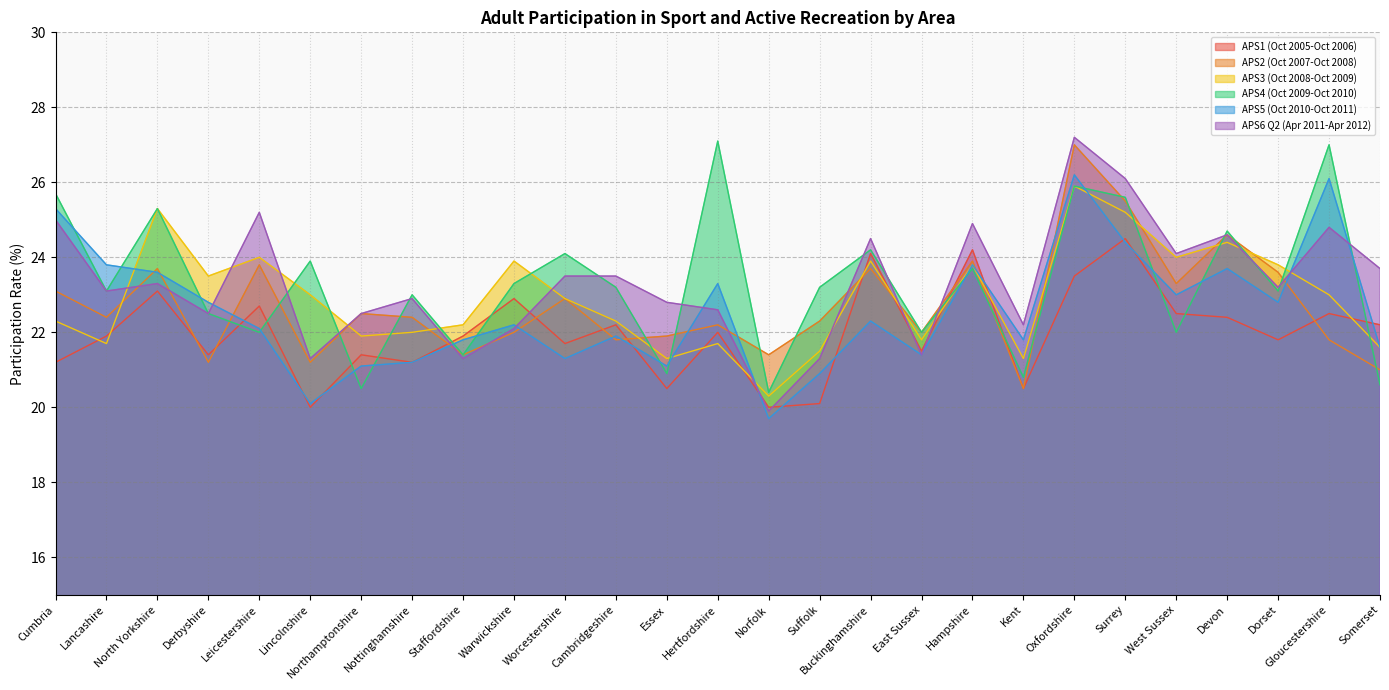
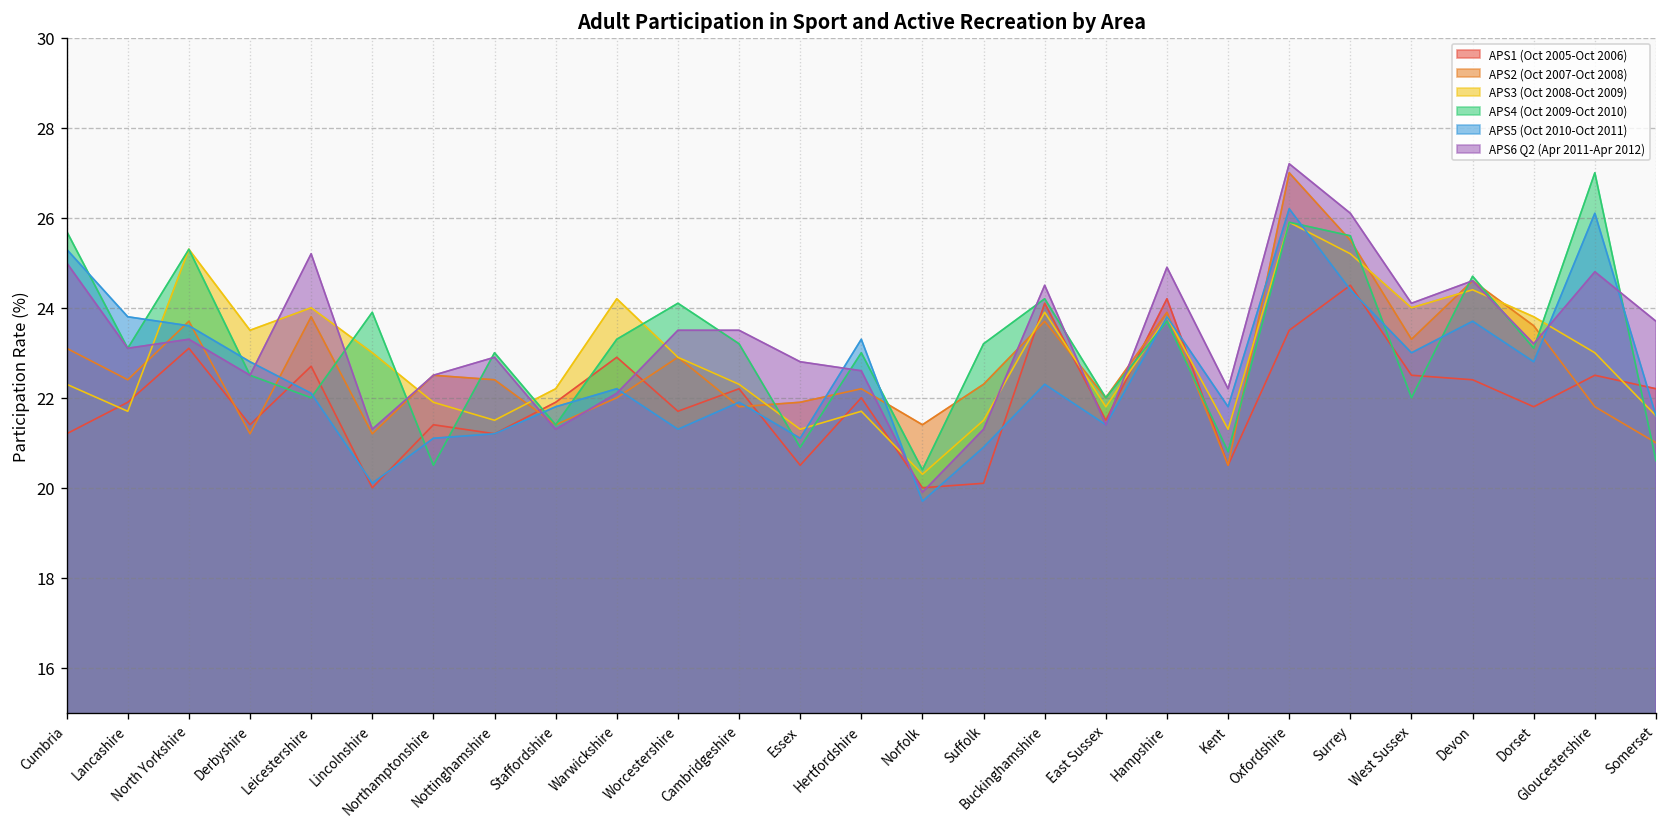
APS3 (Oct 2008-Oct 2009), Nottinghamshire: 22.0 -> 21.5
APS3 (Oct 2008-Oct 2009), Warwickshire: 23.9 -> 24.2
APS4 (Oct 2009-Oct 2010), Hertfordshire: 27.1 -> 23.0
